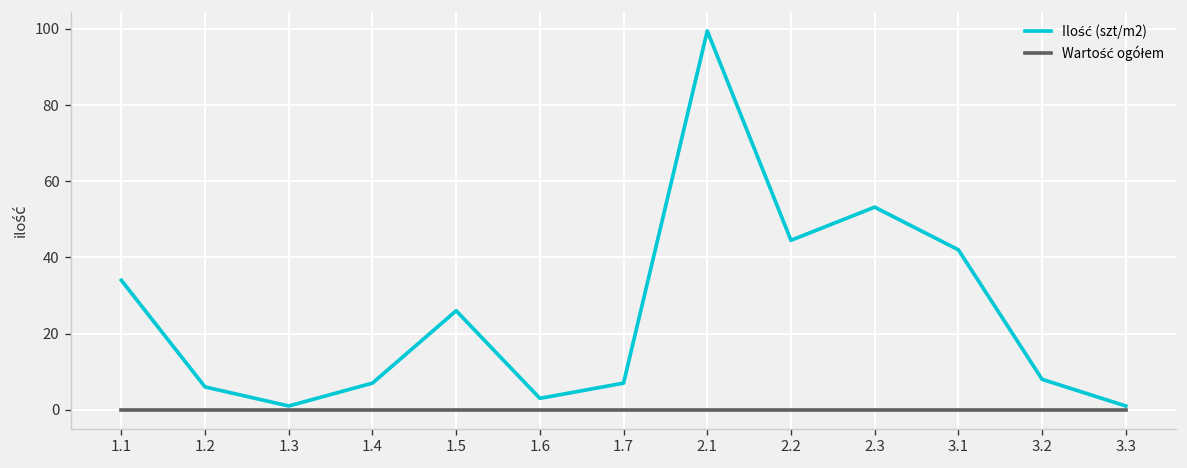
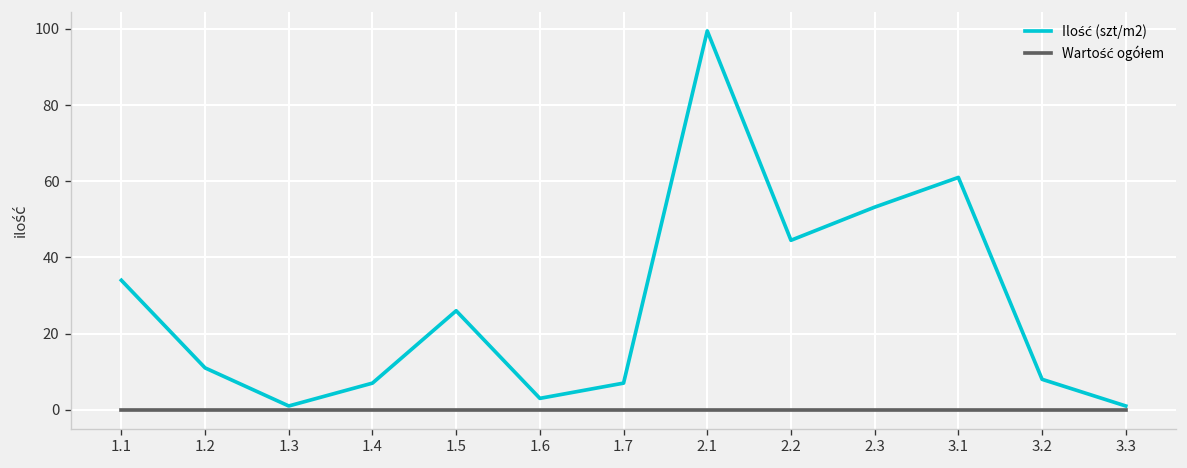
Ilość (szt/m2), 1.2: 6 -> 11
Ilość (szt/m2), 3.1: 42 -> 61
